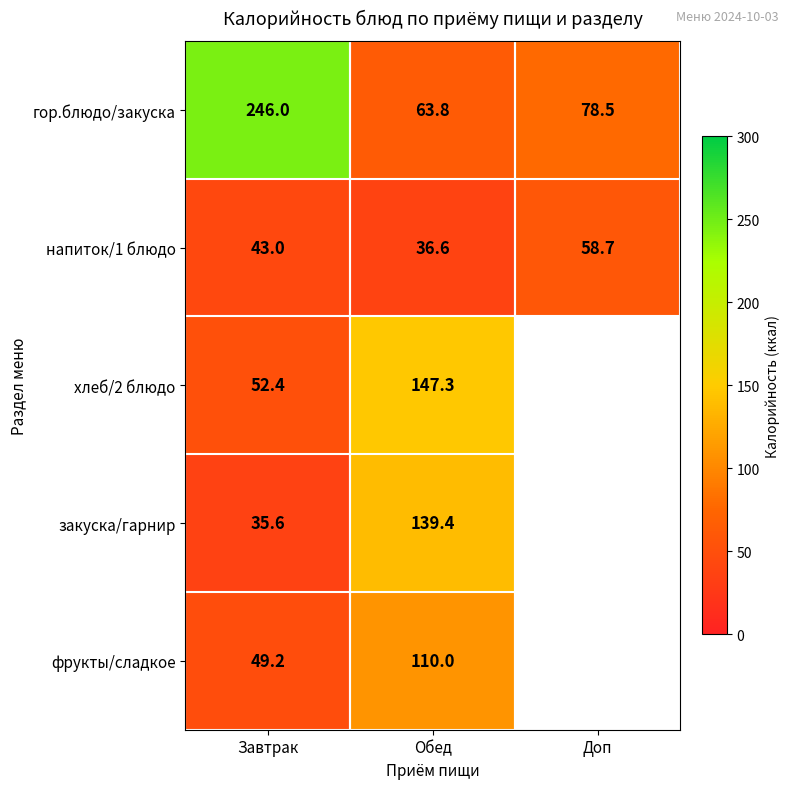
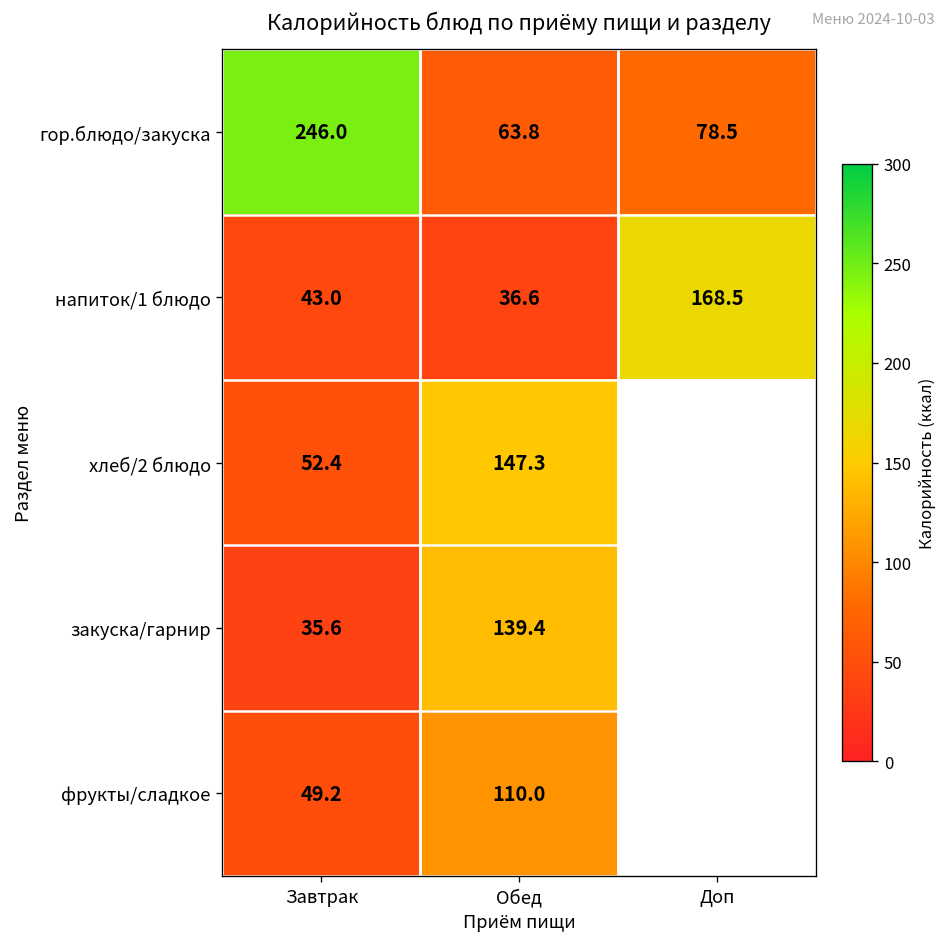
напиток/1 блюдо, Доп: 58.7 -> 168.5
